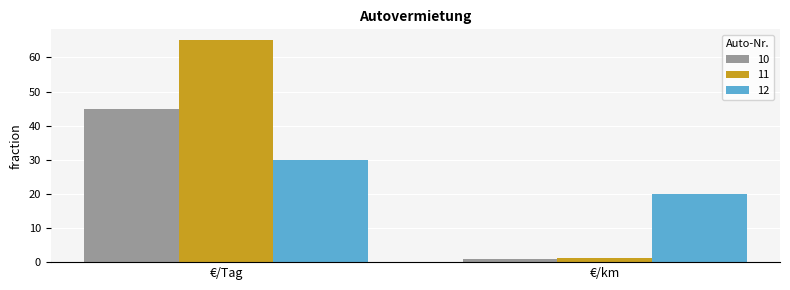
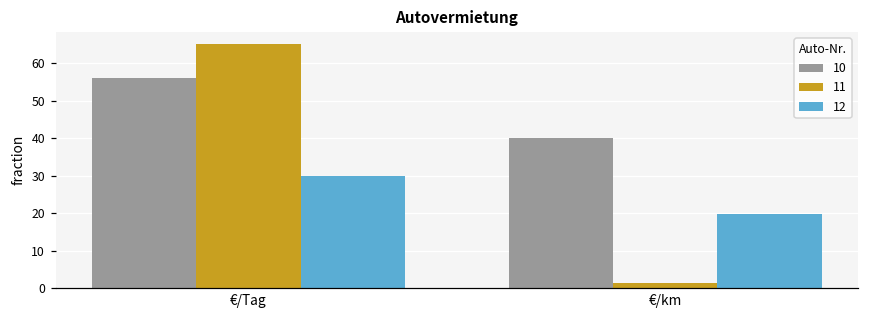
10, €/Tag: 45 -> 56
10, €/km: 1 -> 40
